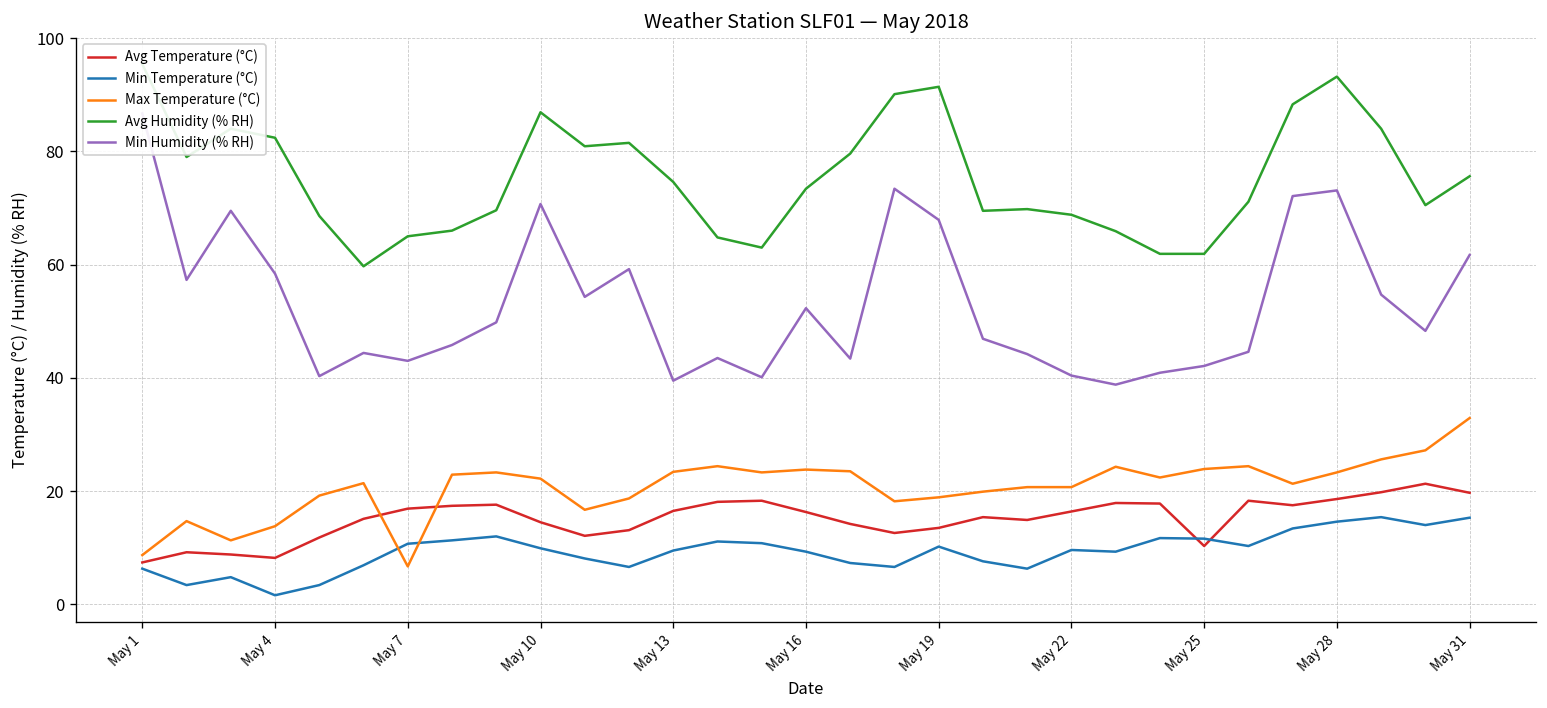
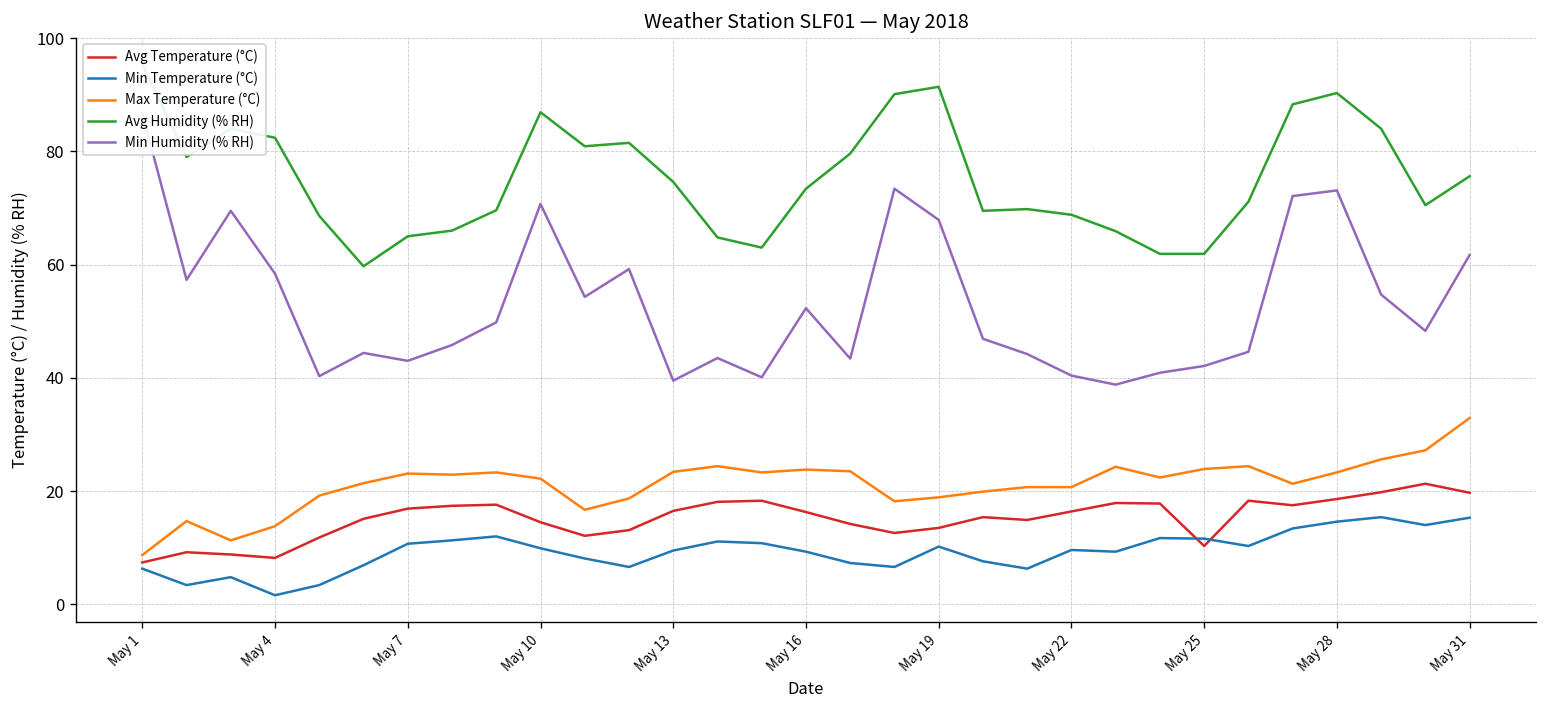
Max Temperature (°C), May 7: 7 -> 23
Avg Humidity (% RH), May 28: 93 -> 90
